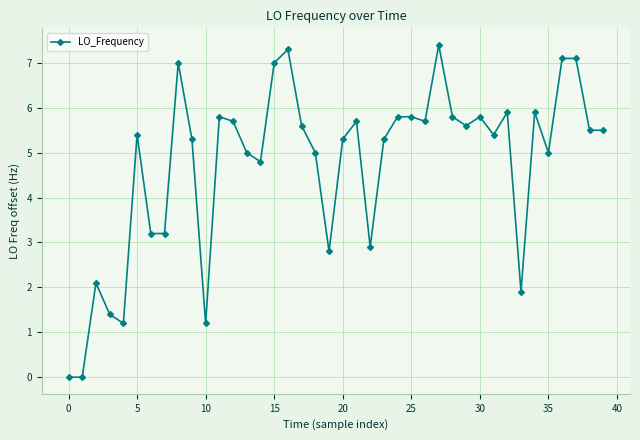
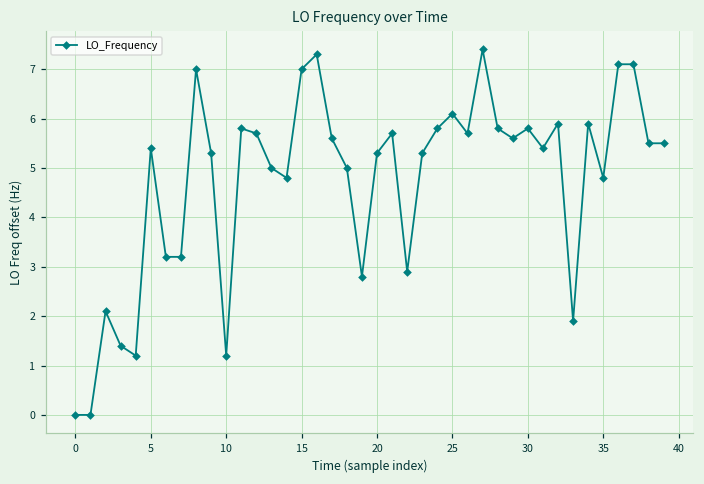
25: 5.8 -> 6.1
35: 5.0 -> 4.8
